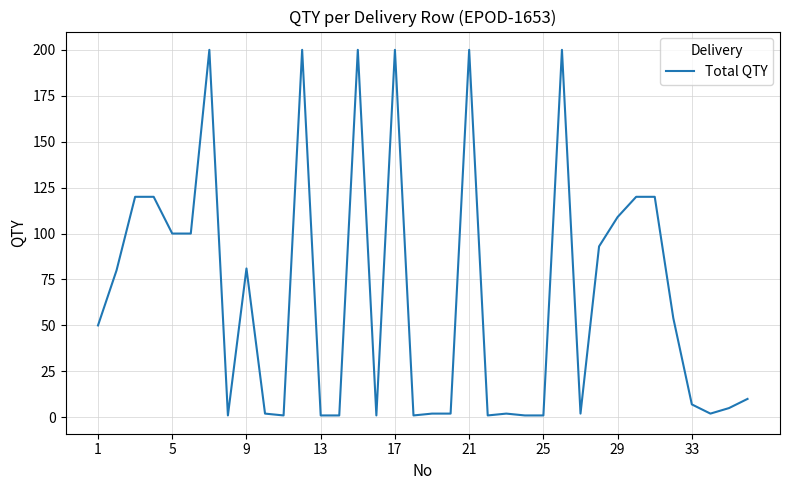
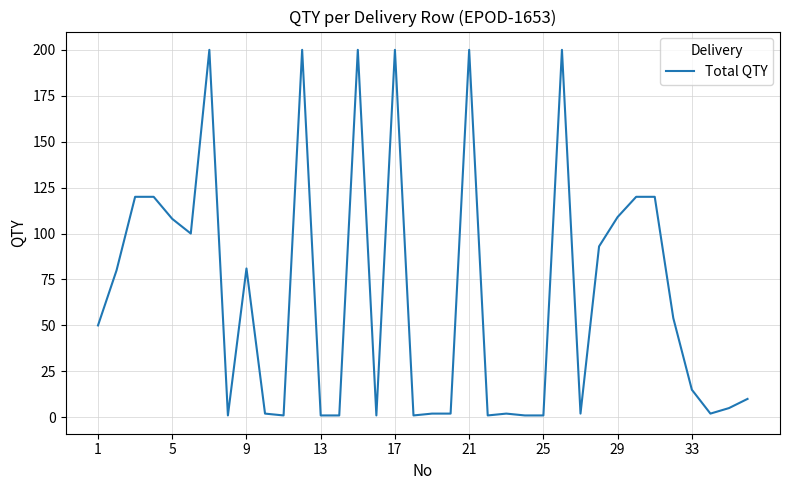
5: 100 -> 108
33: 7 -> 15
